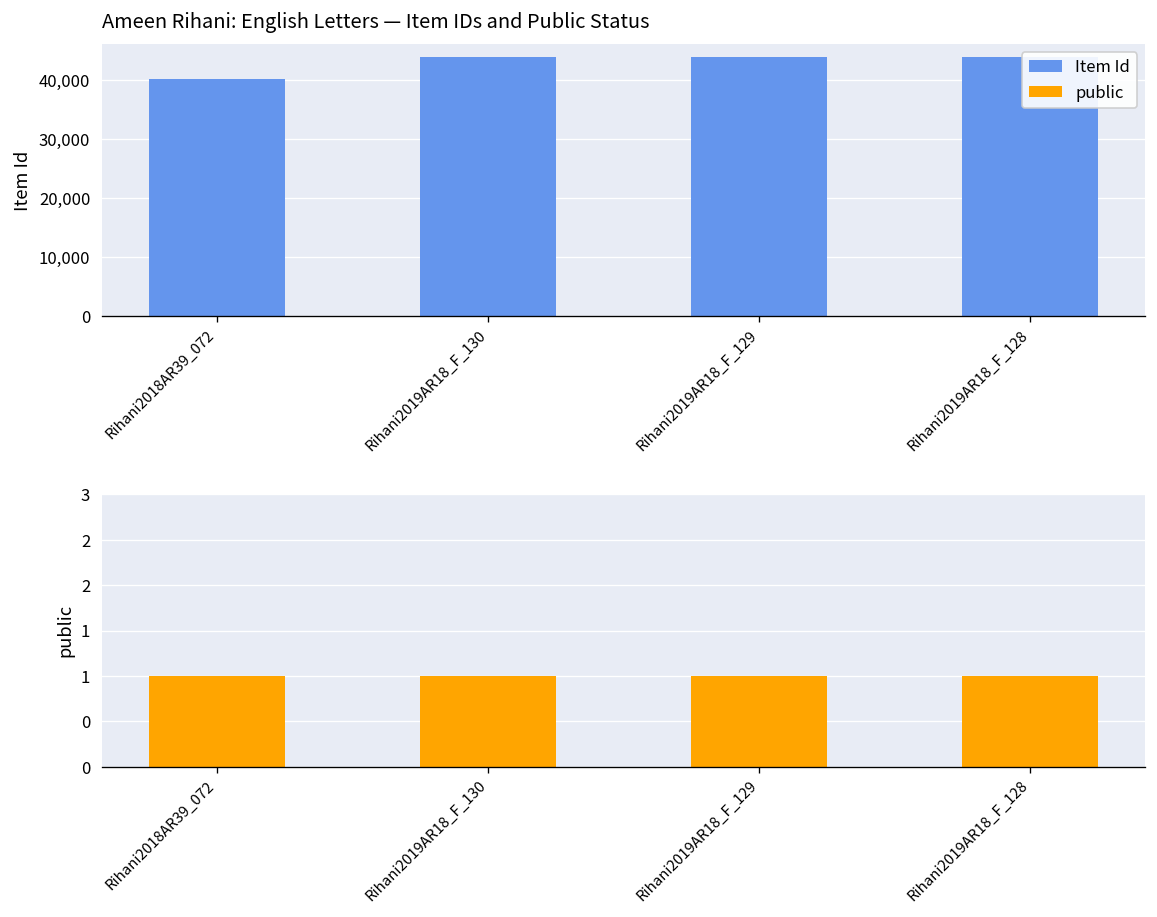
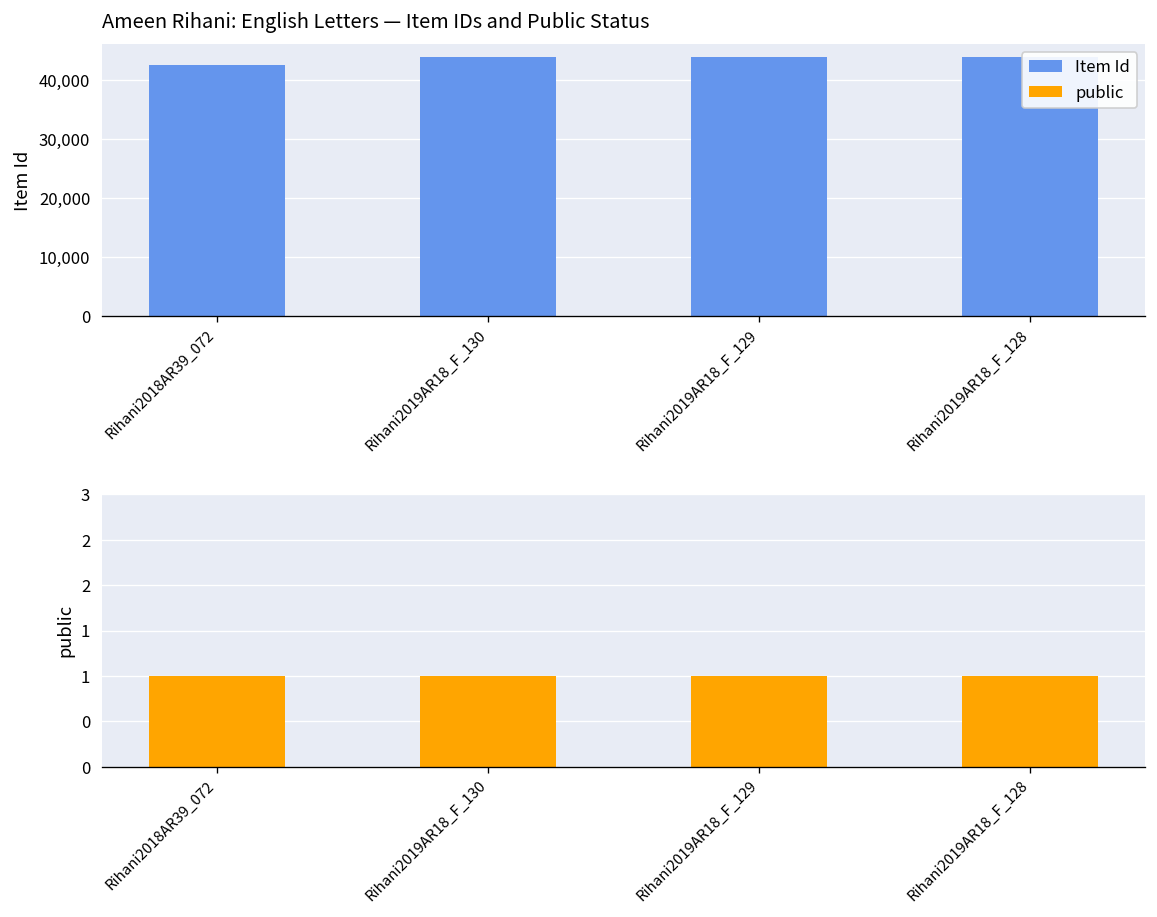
Ameen Rihani: English Letters — Item IDs and Public Status, Rihani2018AR39_072: 40,000 -> 42,000
